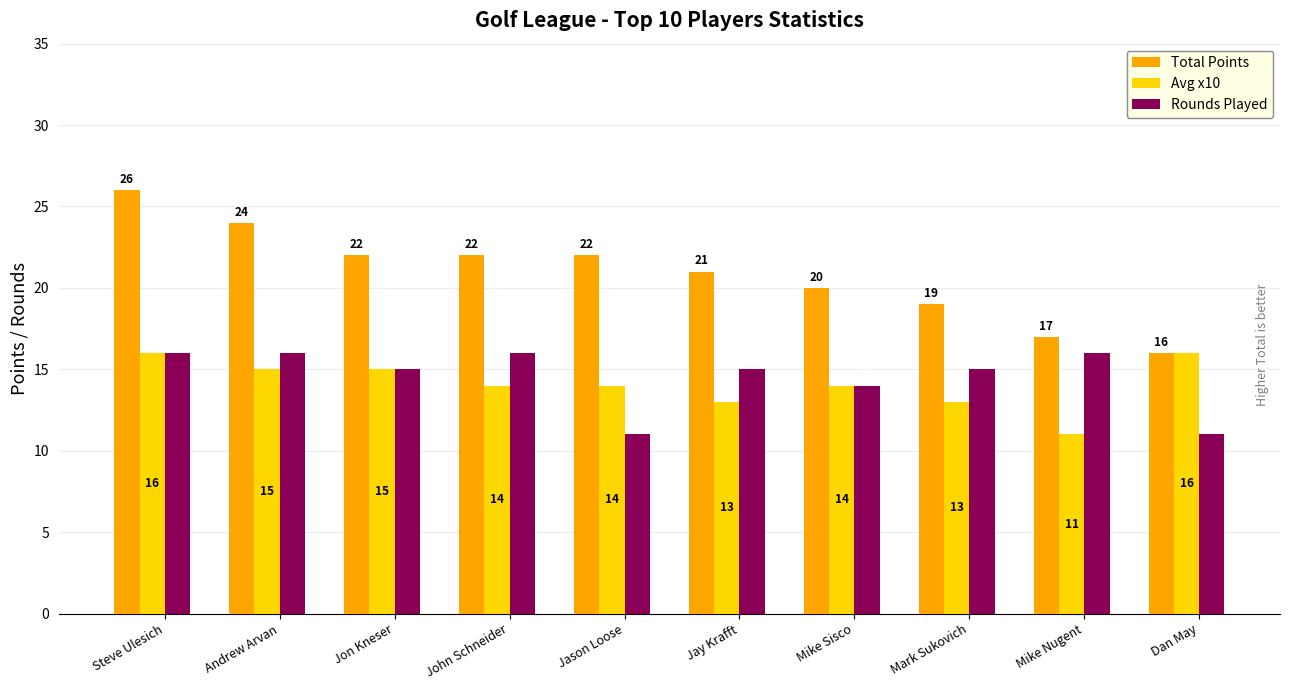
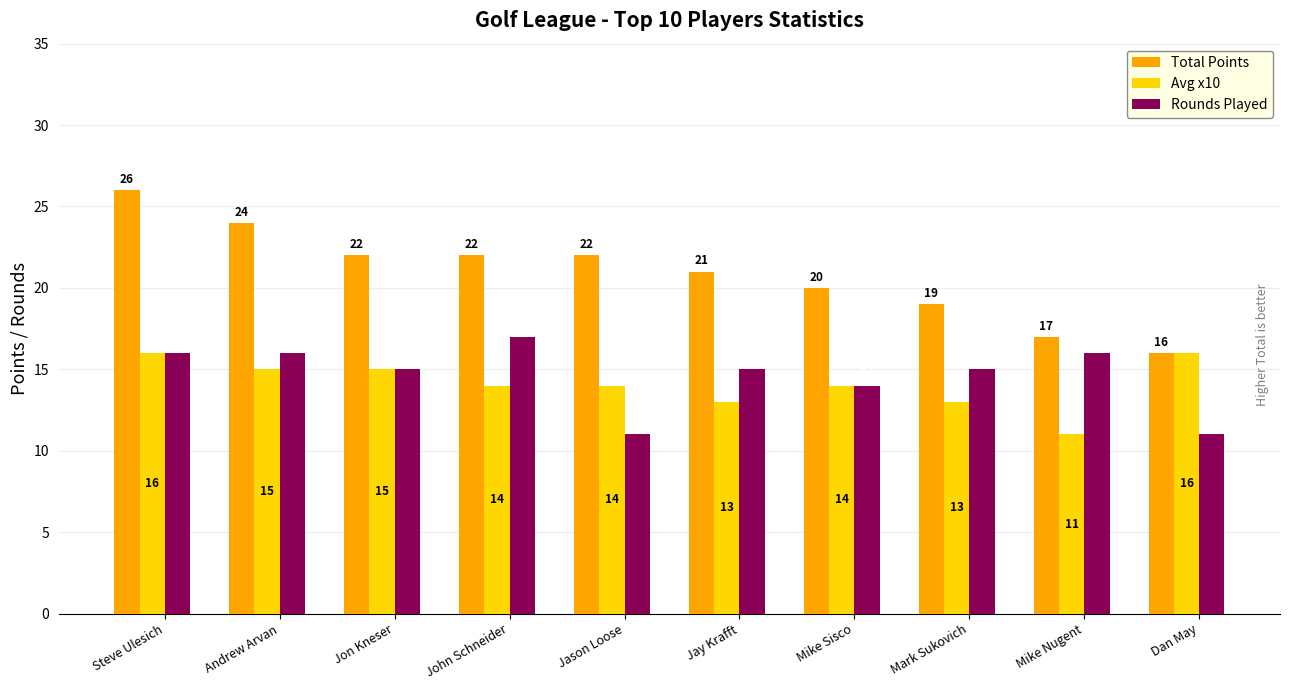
Rounds Played, John Schneider: 16 -> 17
